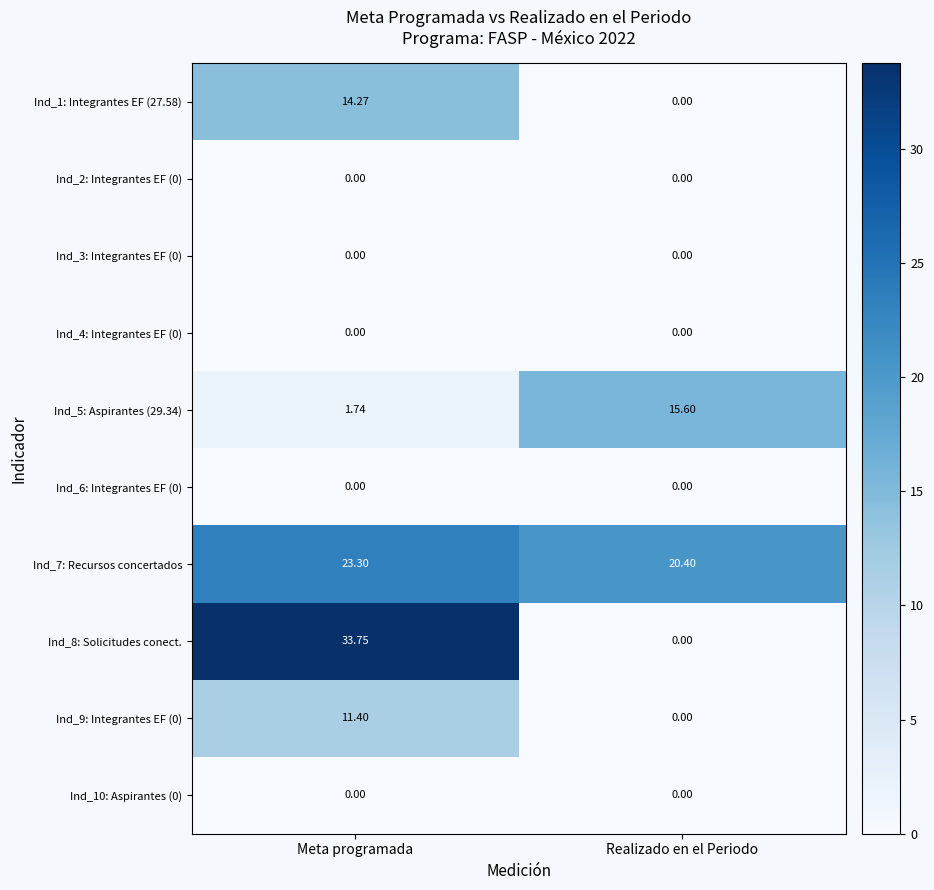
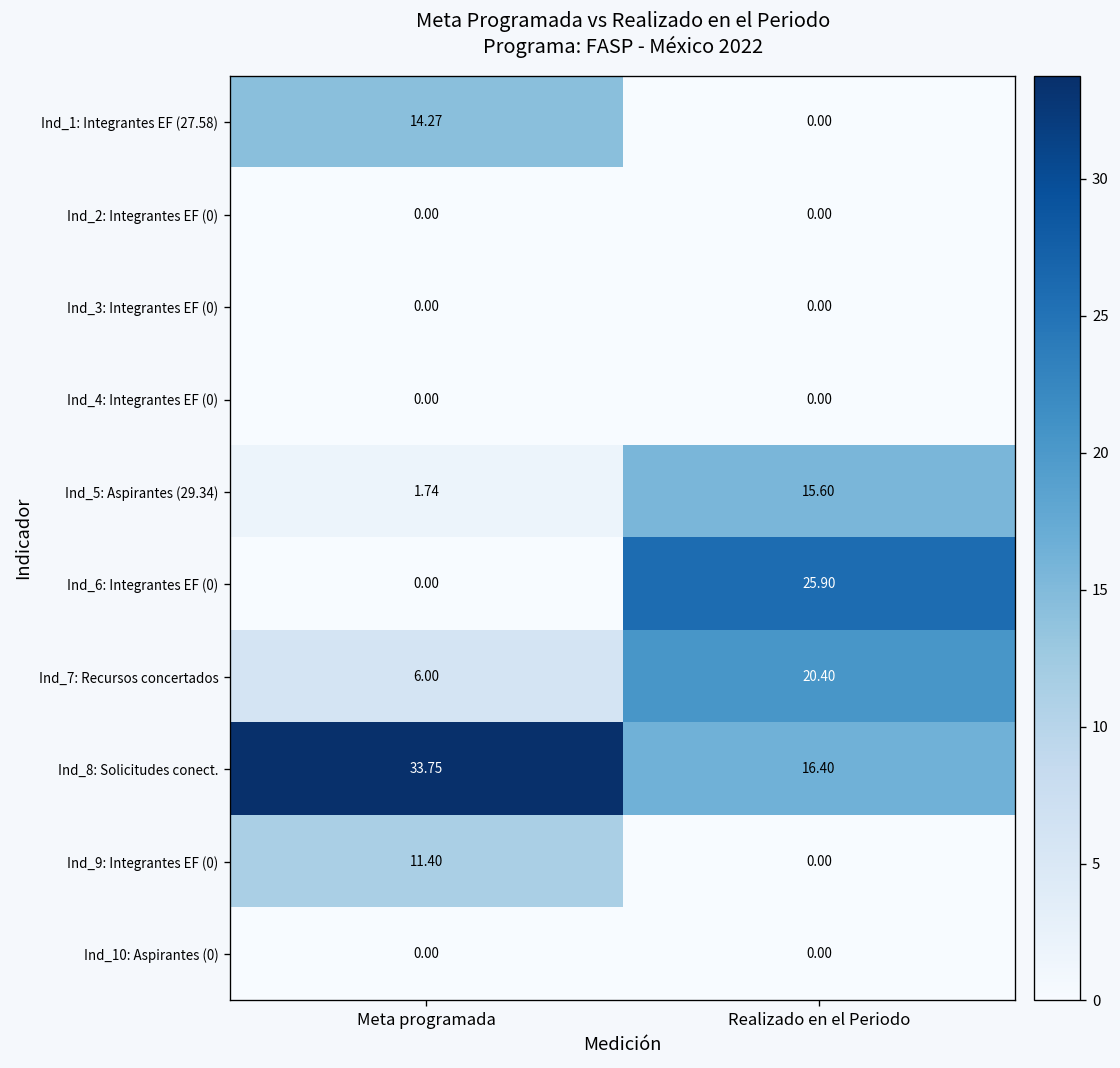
Ind_6: Integrantes EF (0), Realizado en el Periodo: 0.00 -> 25.90
Ind_7: Recursos concertados, Meta programada: 23.30 -> 6.00
Ind_8: Solicitudes conect., Realizado en el Periodo: 0.00 -> 16.40
